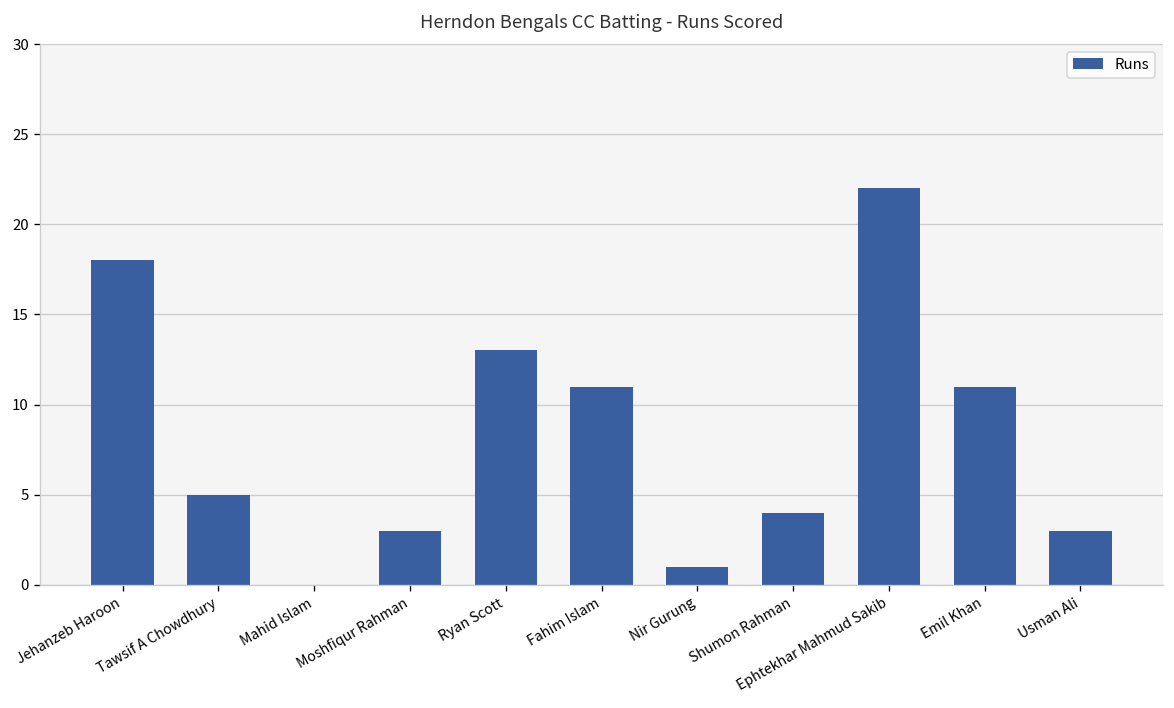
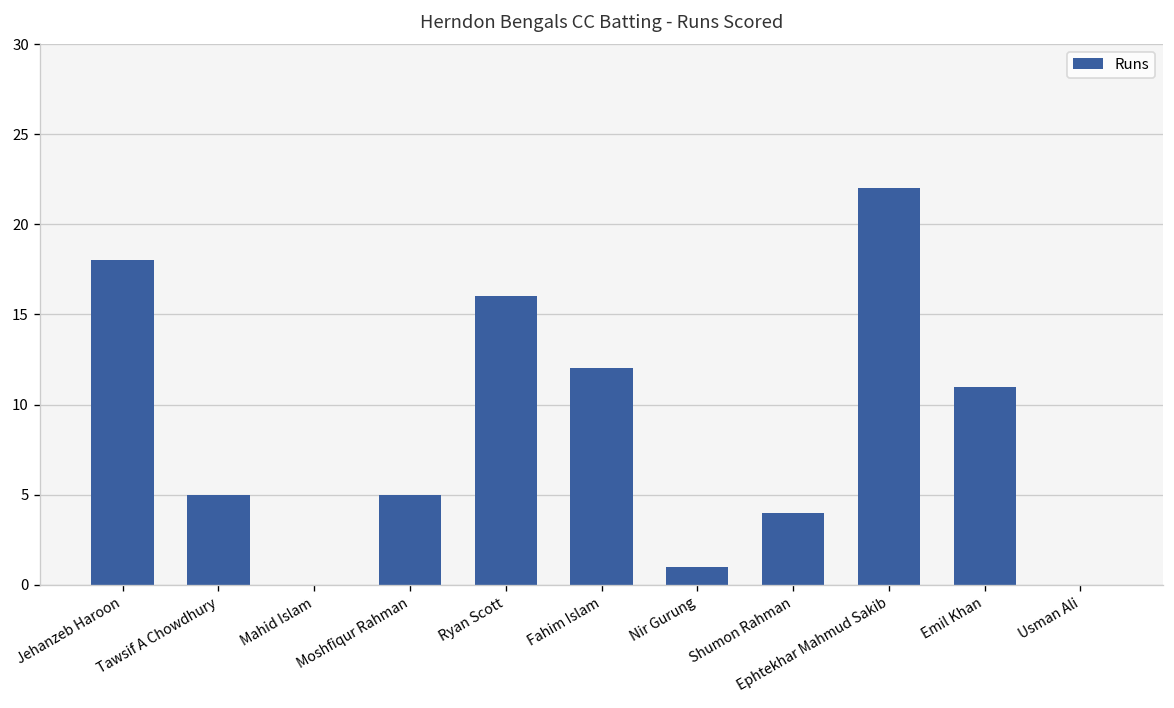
Moshfiqur Rahman: 3 -> 5
Ryan Scott: 13 -> 16
Fahim Islam: 11 -> 12
Usman Ali: 3 -> 0
